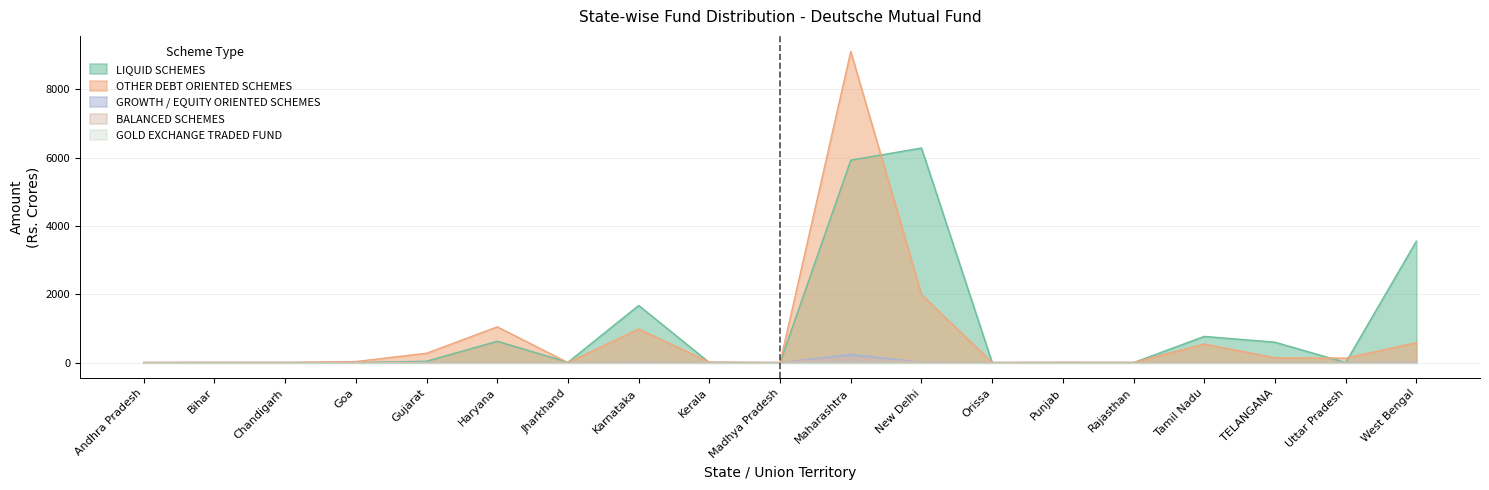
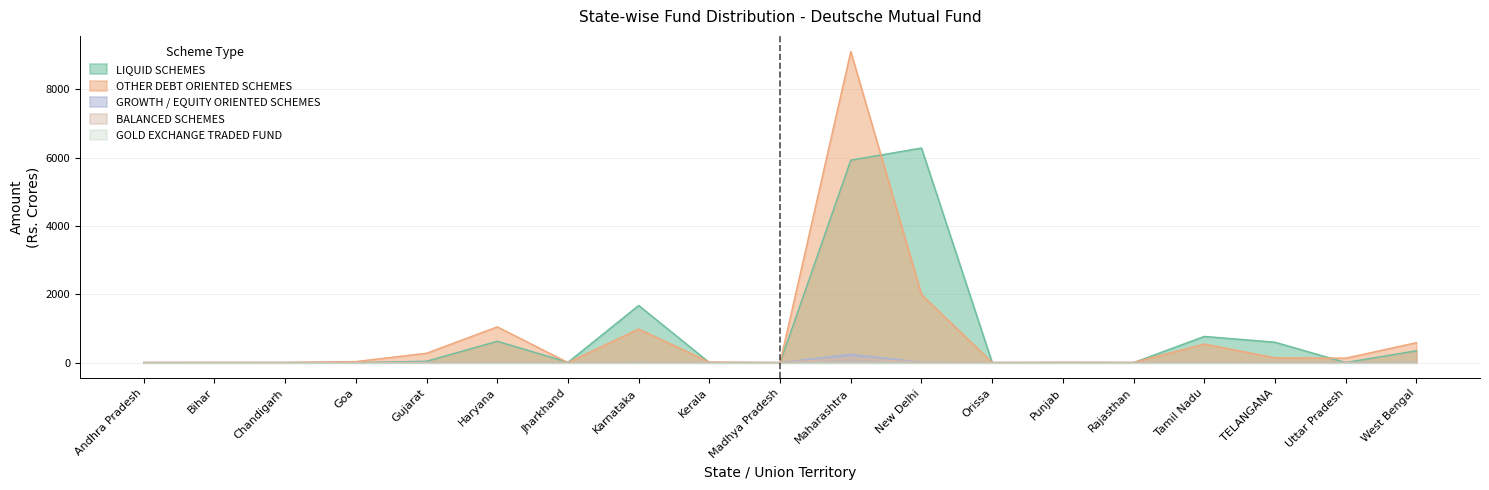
LIQUID SCHEMES, West Bengal: 3600 -> 300
